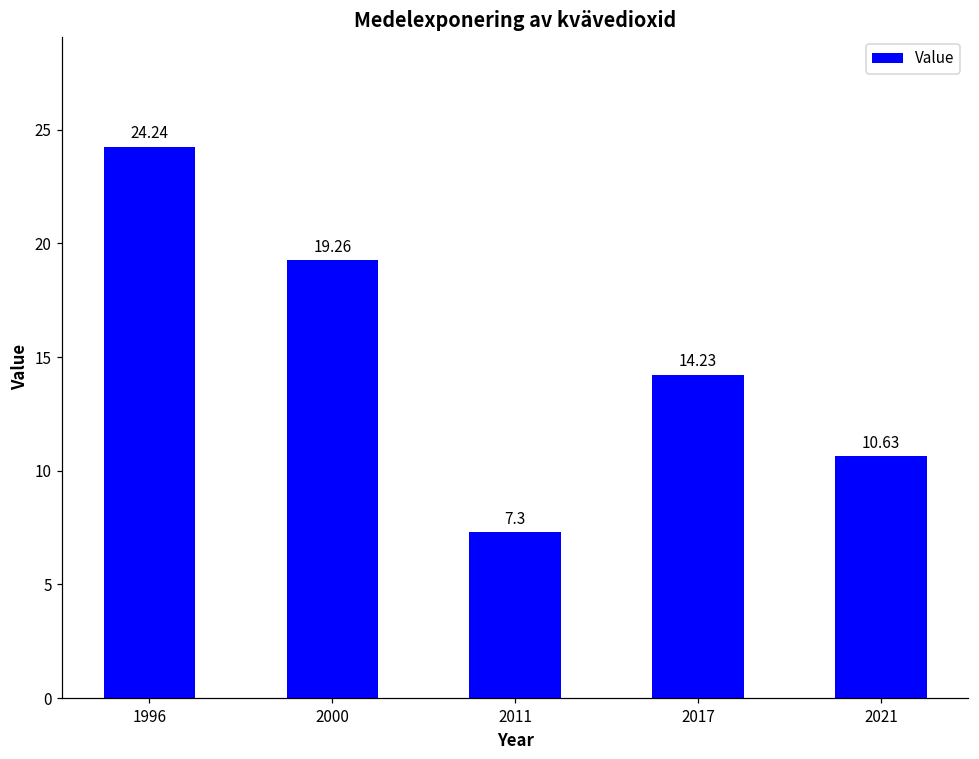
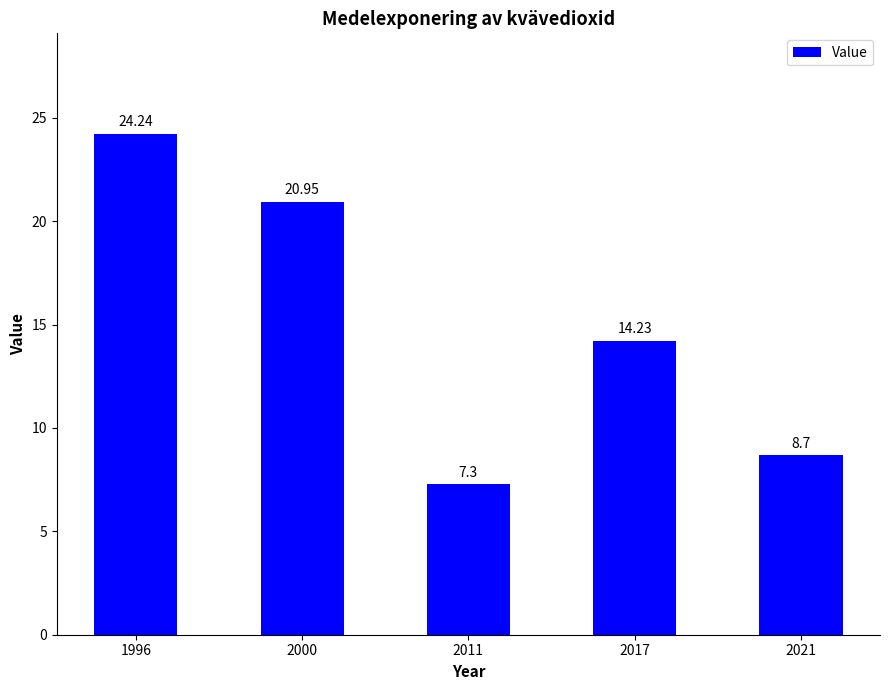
2000: 19.26 -> 20.95
2021: 10.63 -> 8.7
